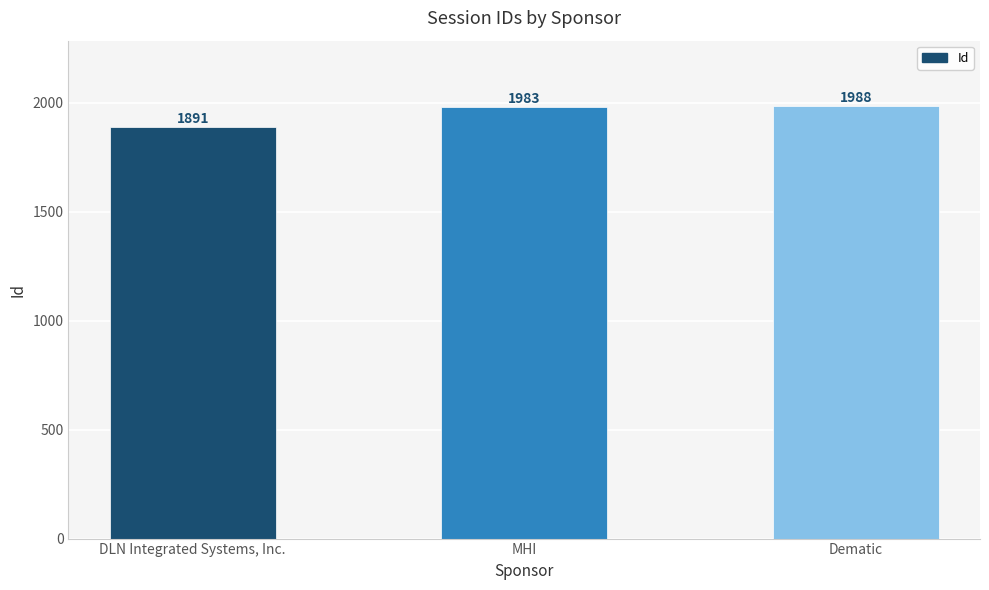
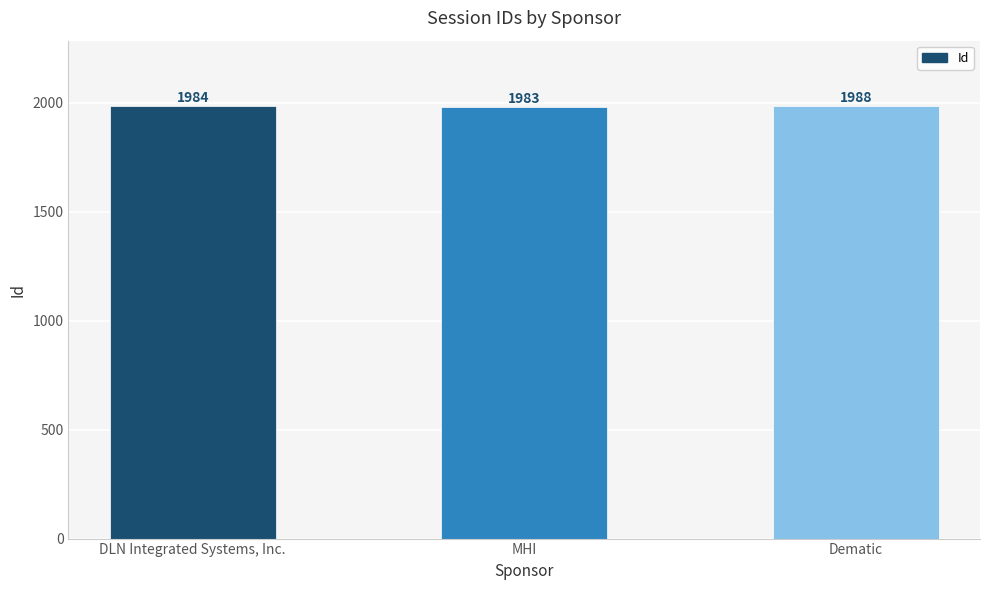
DLN Integrated Systems, Inc.: 1891 -> 1984
